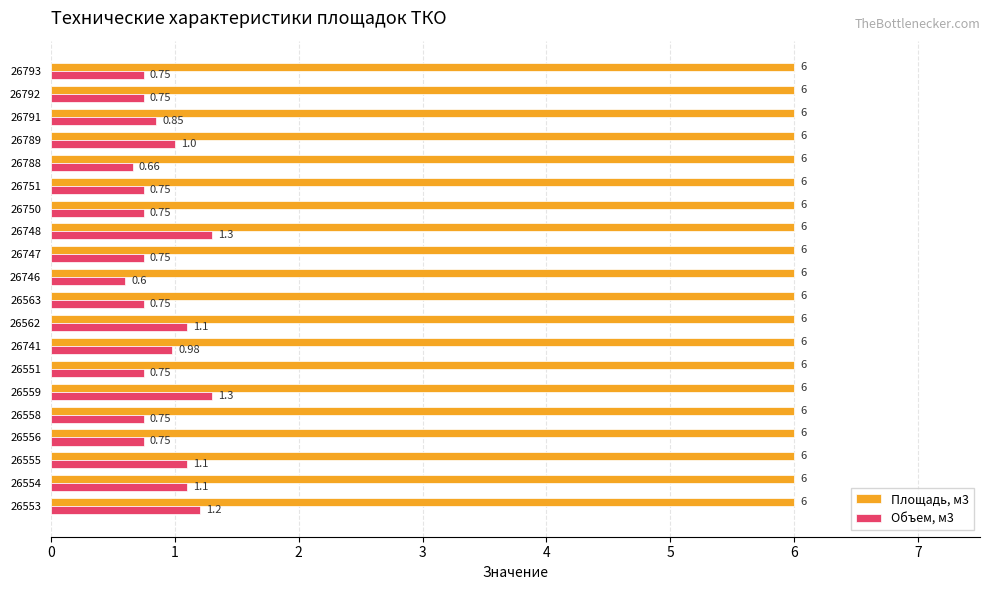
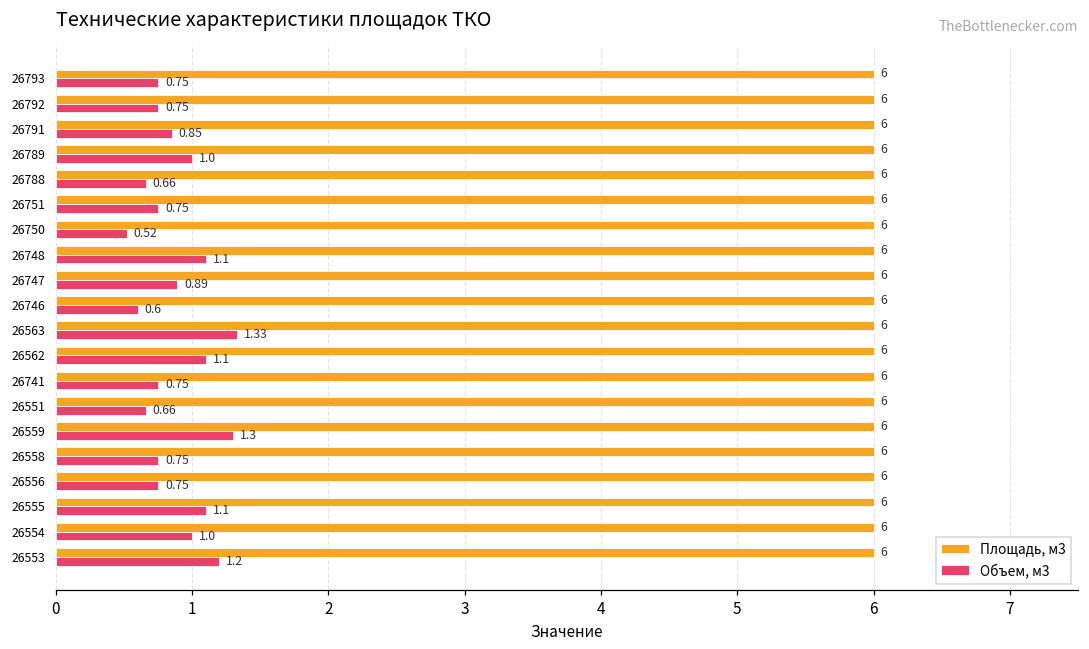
Объем, м3, 26750: 0.75 -> 0.52
Объем, м3, 26748: 1.3 -> 1.1
Объем, м3, 26747: 0.75 -> 0.89
Объем, м3, 26563: 0.75 -> 1.33
Объем, м3, 26741: 0.98 -> 0.75
Объем, м3, 26551: 0.75 -> 0.66
Объем, м3, 26554: 1.1 -> 1.0
